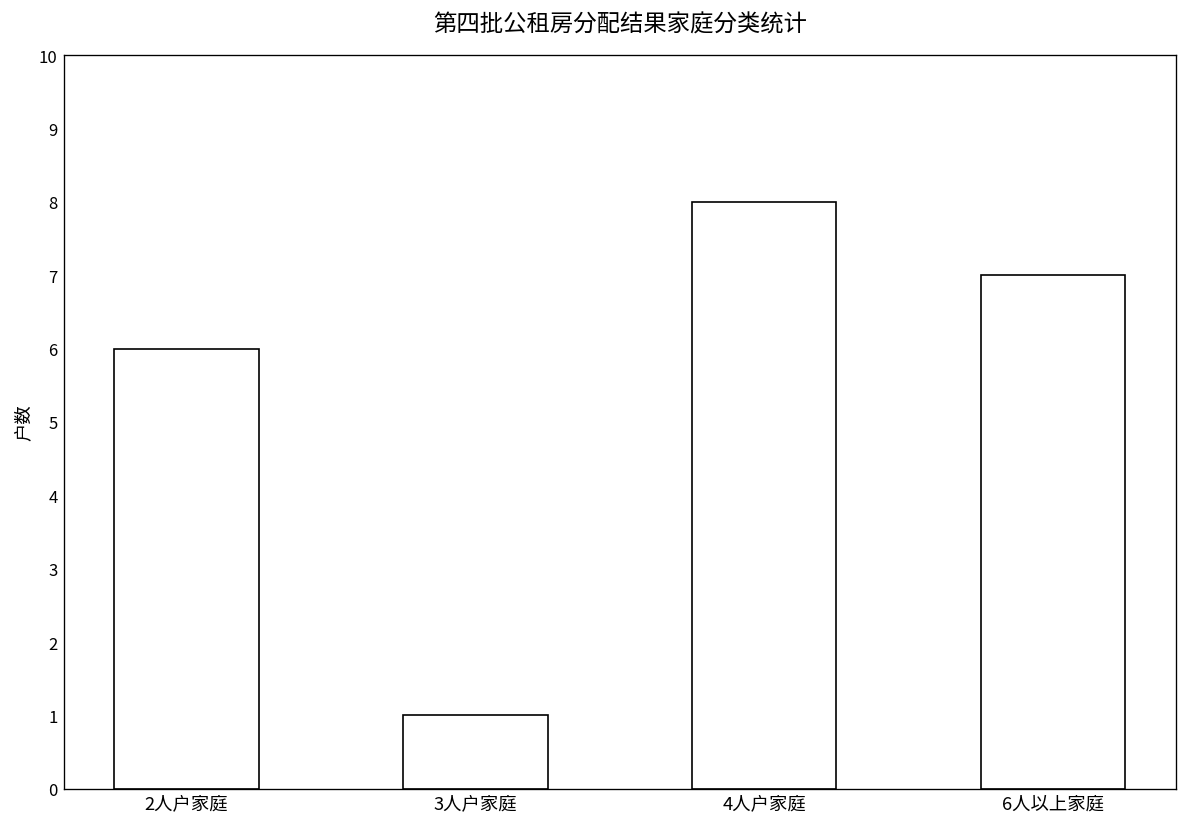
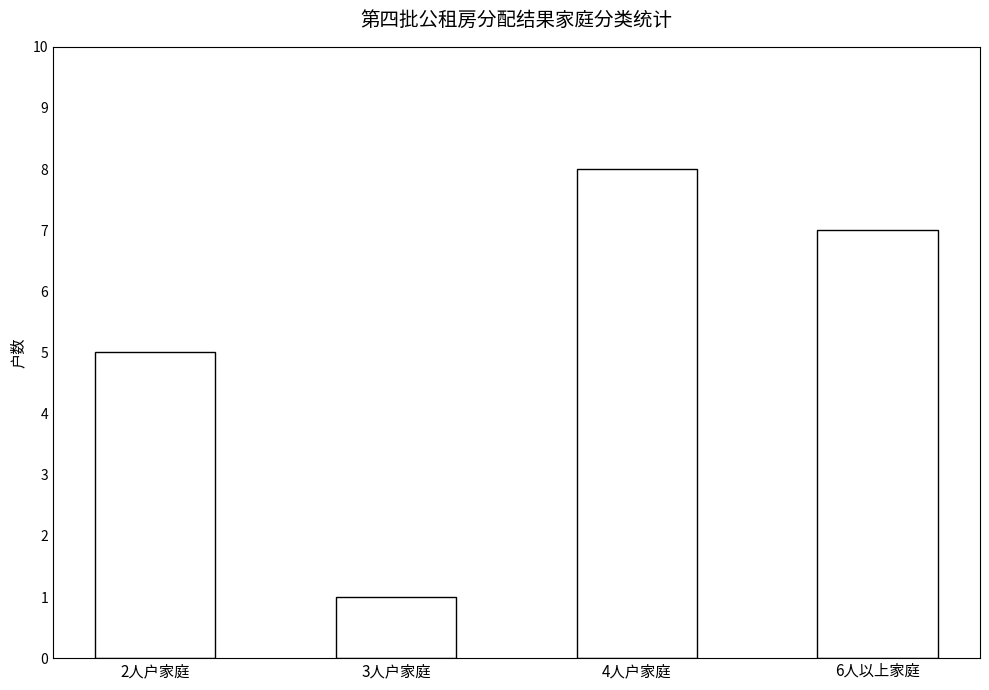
2人户家庭: 6 -> 5
